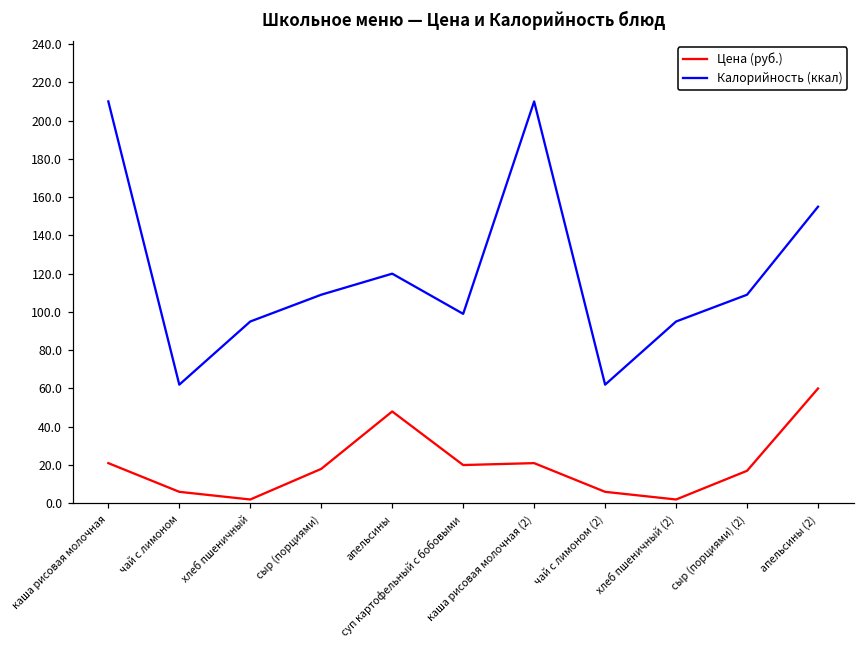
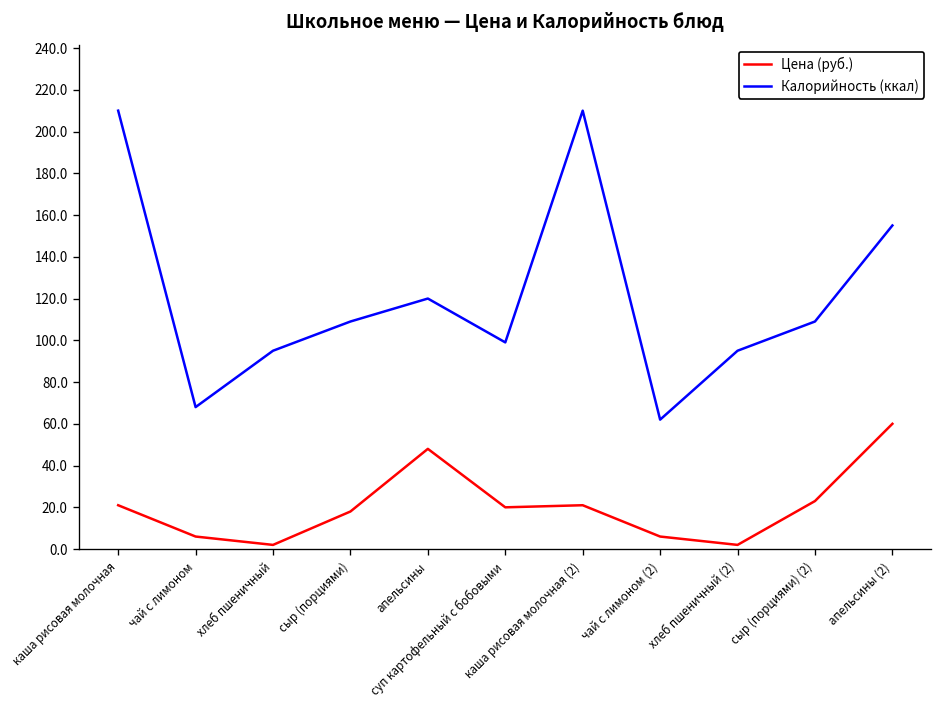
Калорийность (ккал), чай с лимоном: 62 -> 68
Цена (руб.), сыр (порциями) (2): 17 -> 23
